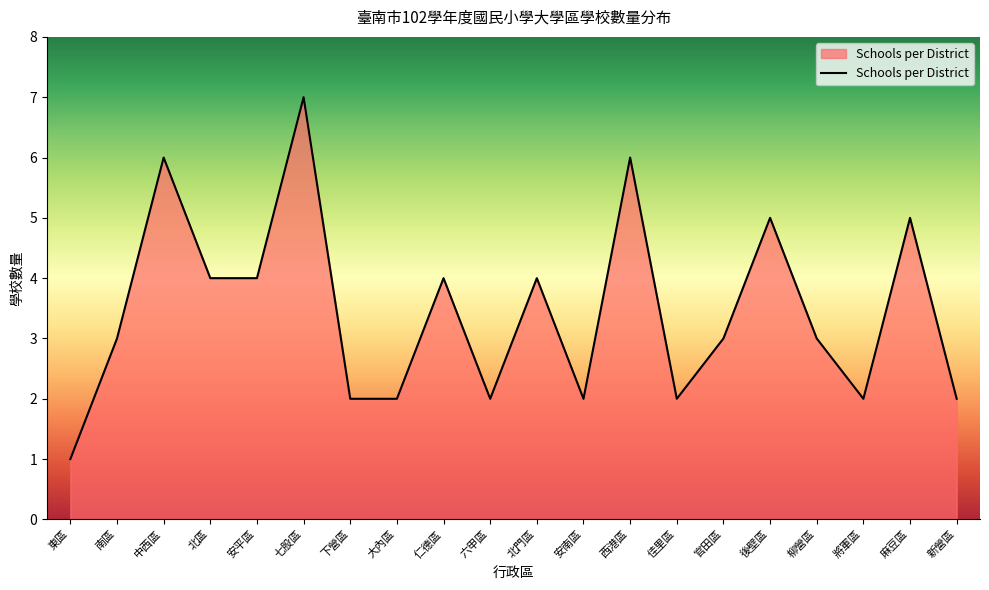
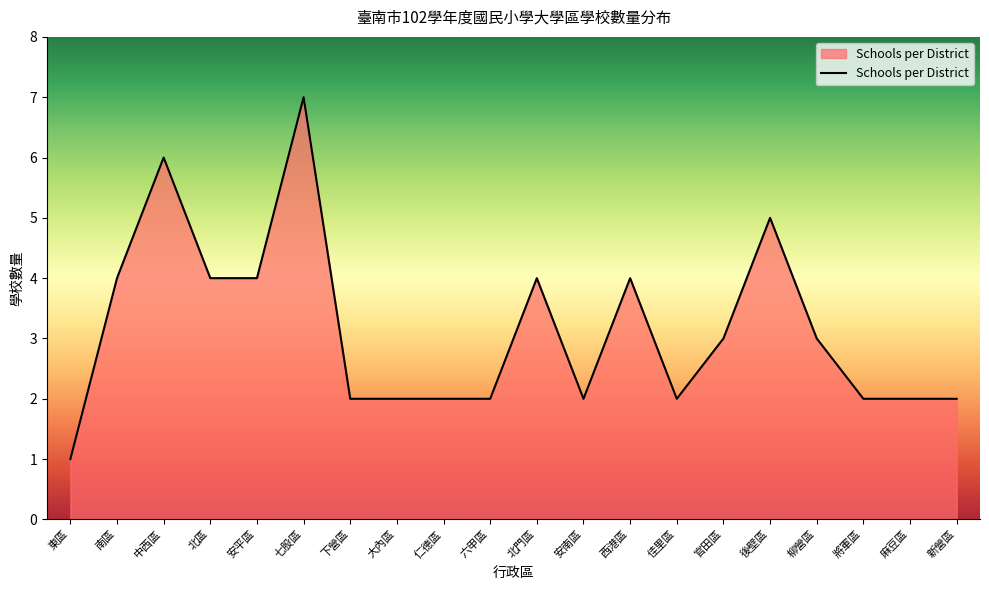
南區: 3 -> 4
仁德區: 4 -> 2
西港區: 6 -> 4
麻豆區: 5 -> 2
